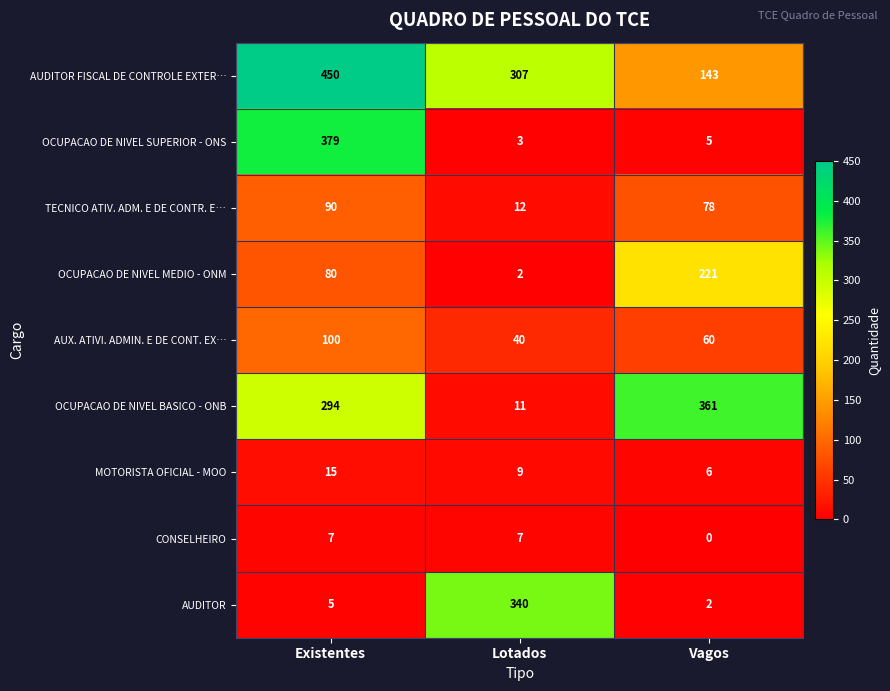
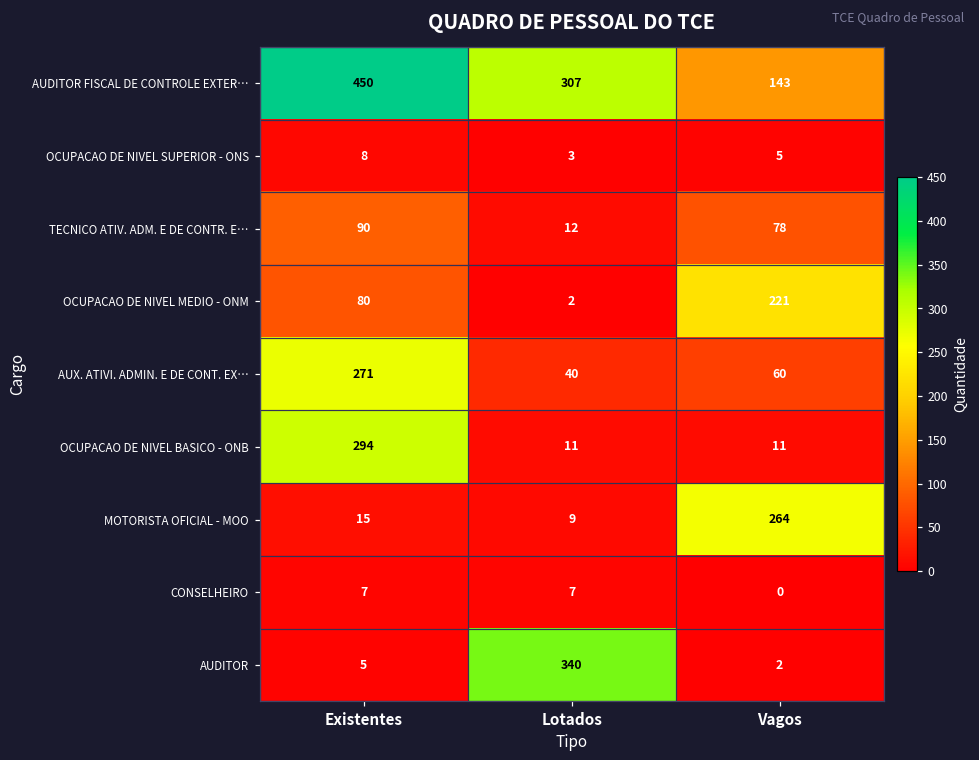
OCUPACAO DE NIVEL SUPERIOR - ONS, Existentes: 379 -> 8
AUX. ATIVI. ADMIN. E DE CONT. EX…, Existentes: 100 -> 271
OCUPACAO DE NIVEL BASICO - ONB, Vagos: 361 -> 11
MOTORISTA OFICIAL - MOO, Vagos: 6 -> 264
